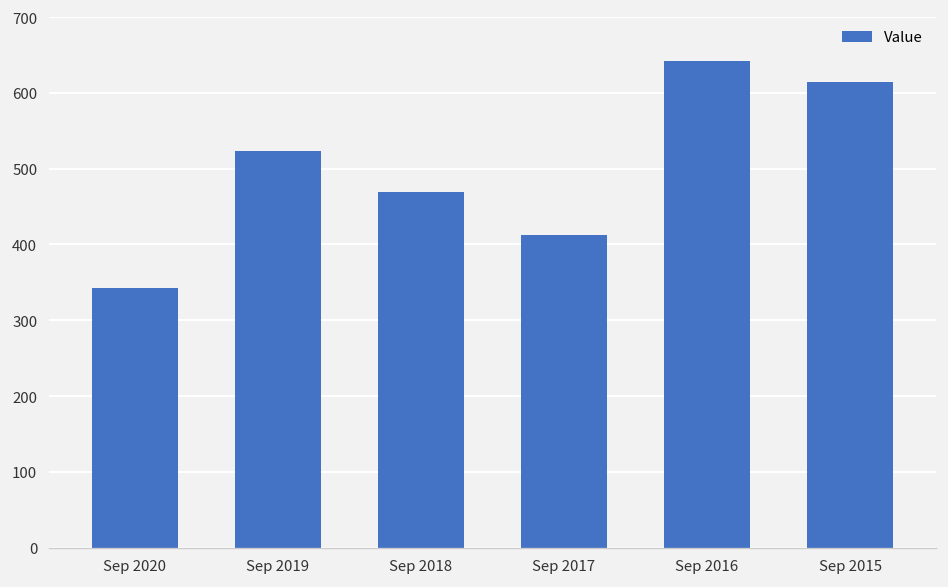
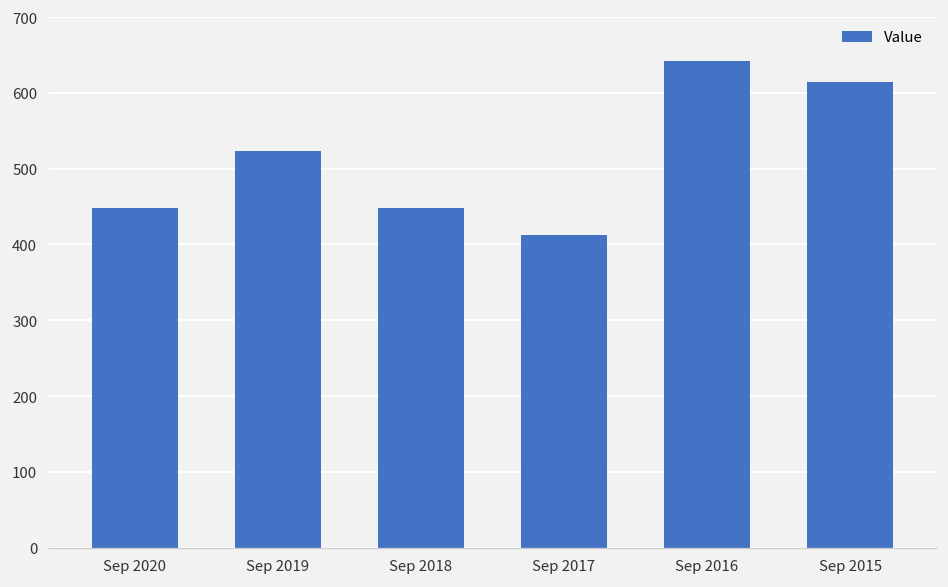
Sep 2020: 340 -> 450
Sep 2018: 470 -> 450
